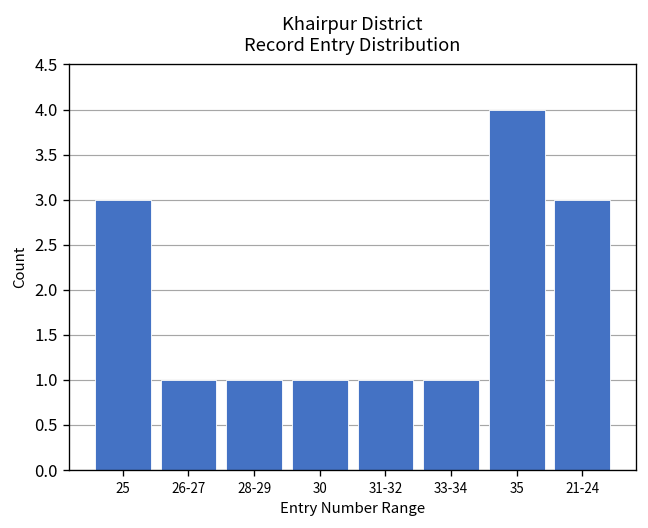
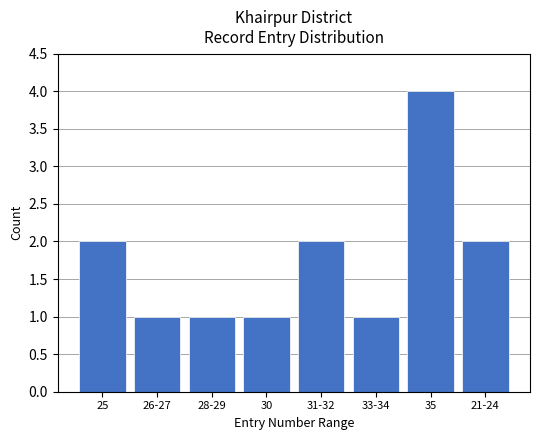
25: 3 -> 2
31-32: 1 -> 2
21-24: 3 -> 2
